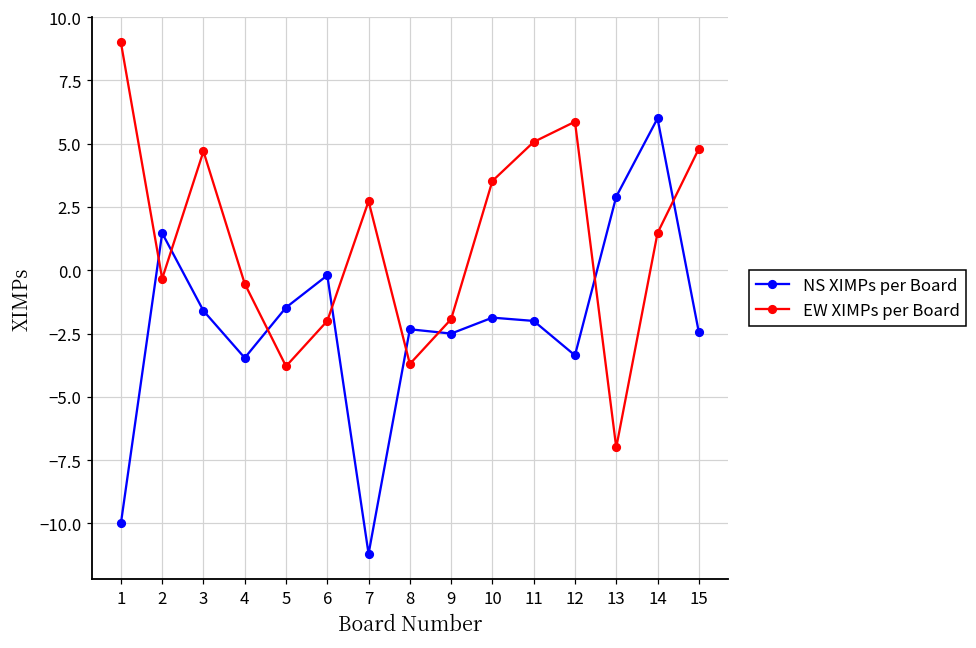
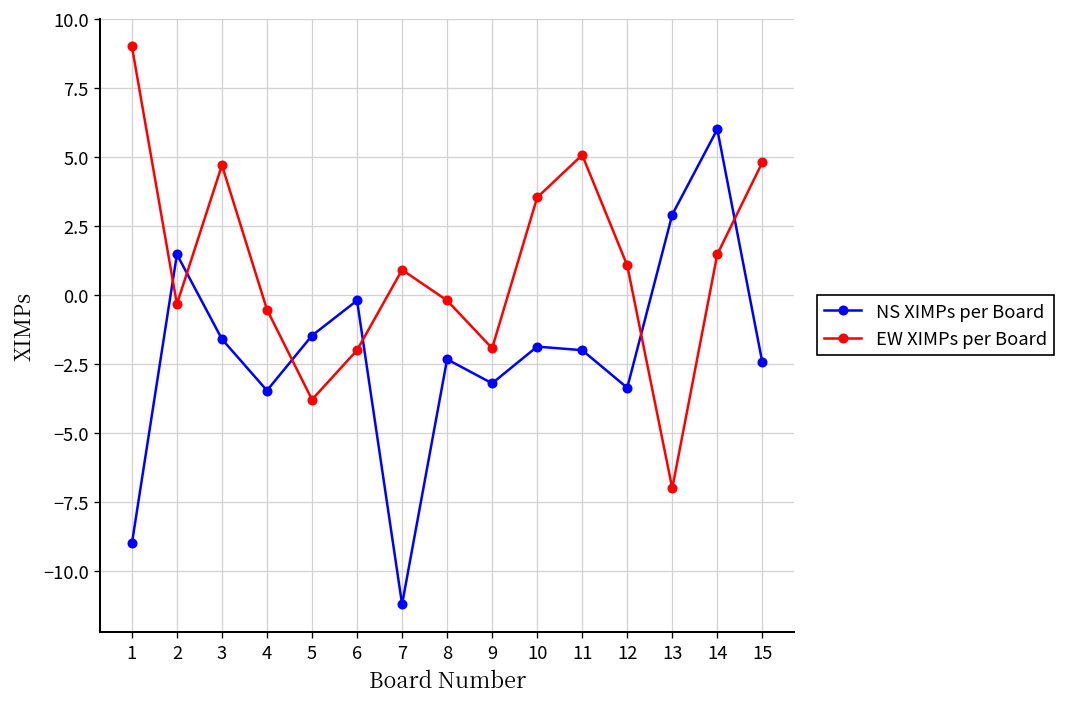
NS XIMPs per Board, 1: -10 -> -9
EW XIMPs per Board, 7: 2.7 -> 0.9
EW XIMPs per Board, 8: -3.7 -> -0.2
NS XIMPs per Board, 9: -2.5 -> -3.2
EW XIMPs per Board, 12: 5.9 -> 1.1
